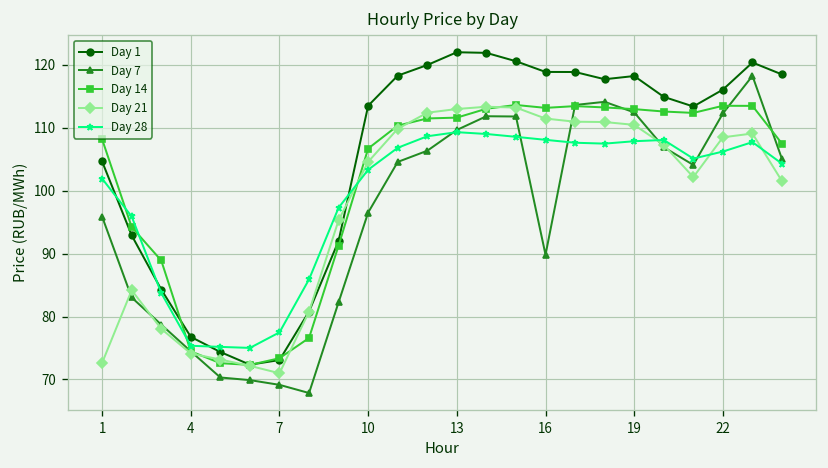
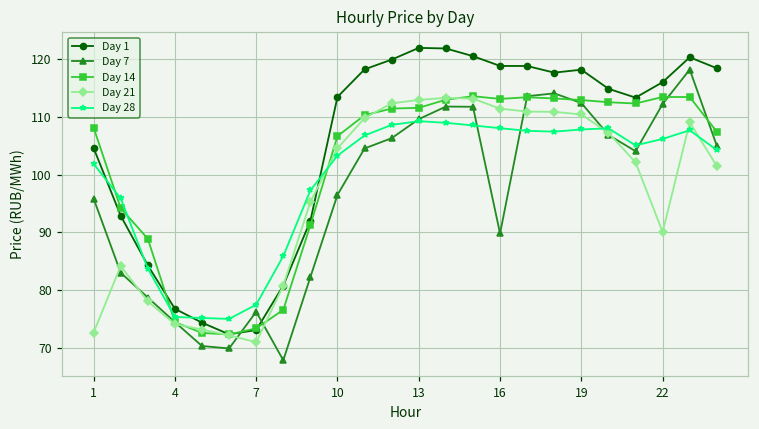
Day 7, 7: 69 -> 76
Day 21, 22: 108 -> 90
